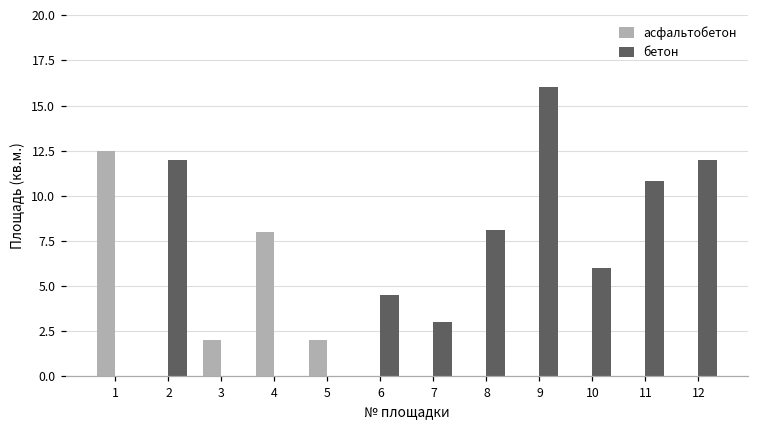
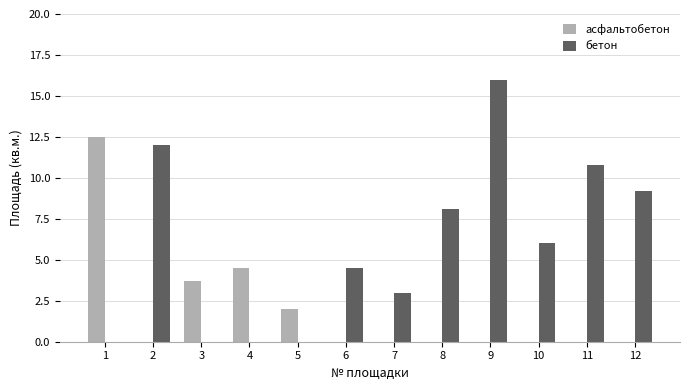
асфальтобетон, 3: 2.0 -> 3.7
асфальтобетон, 4: 8.0 -> 4.5
бетон, 12: 12.0 -> 9.2
